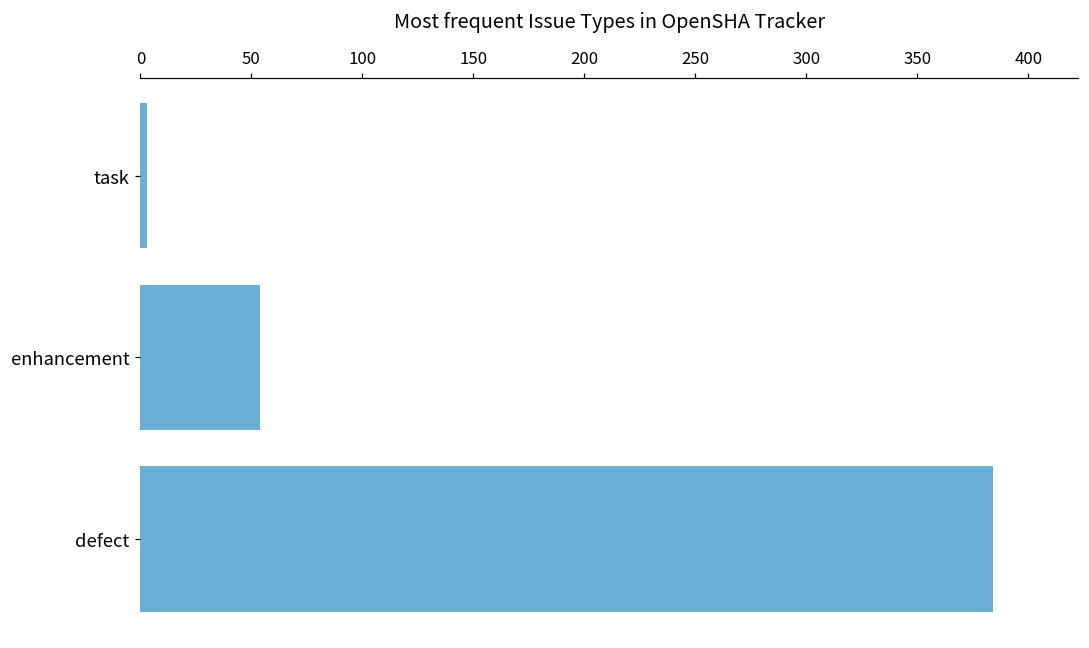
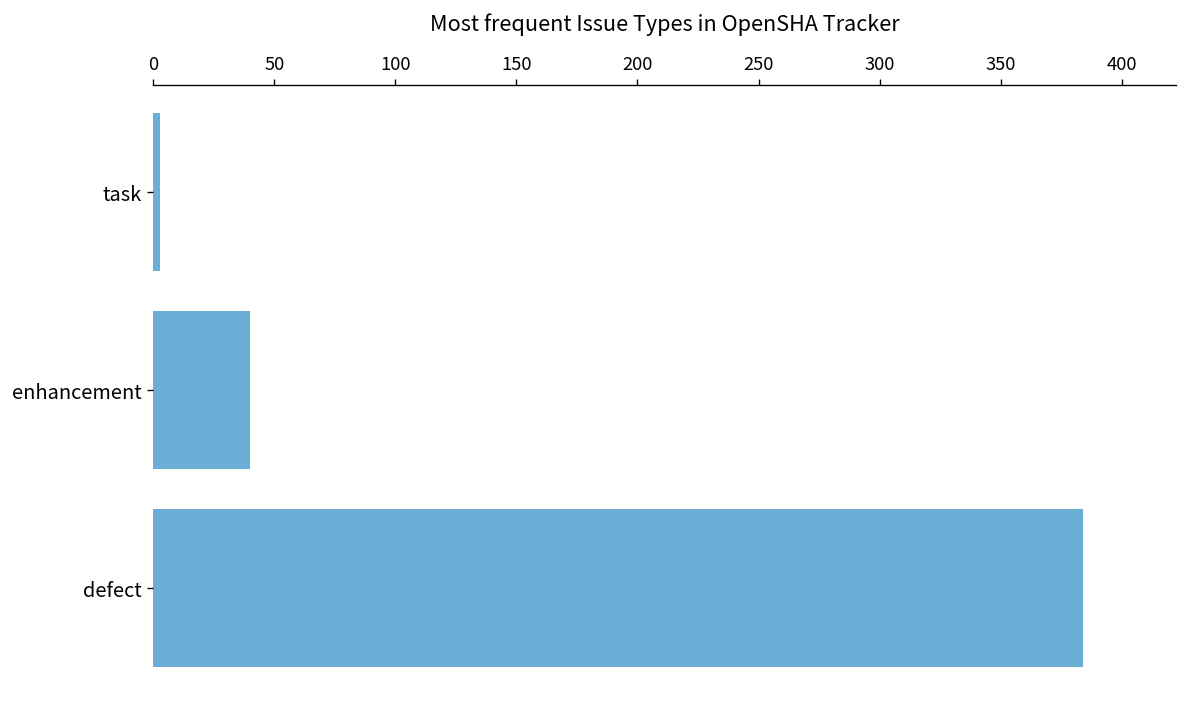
enhancement: 54 -> 40
